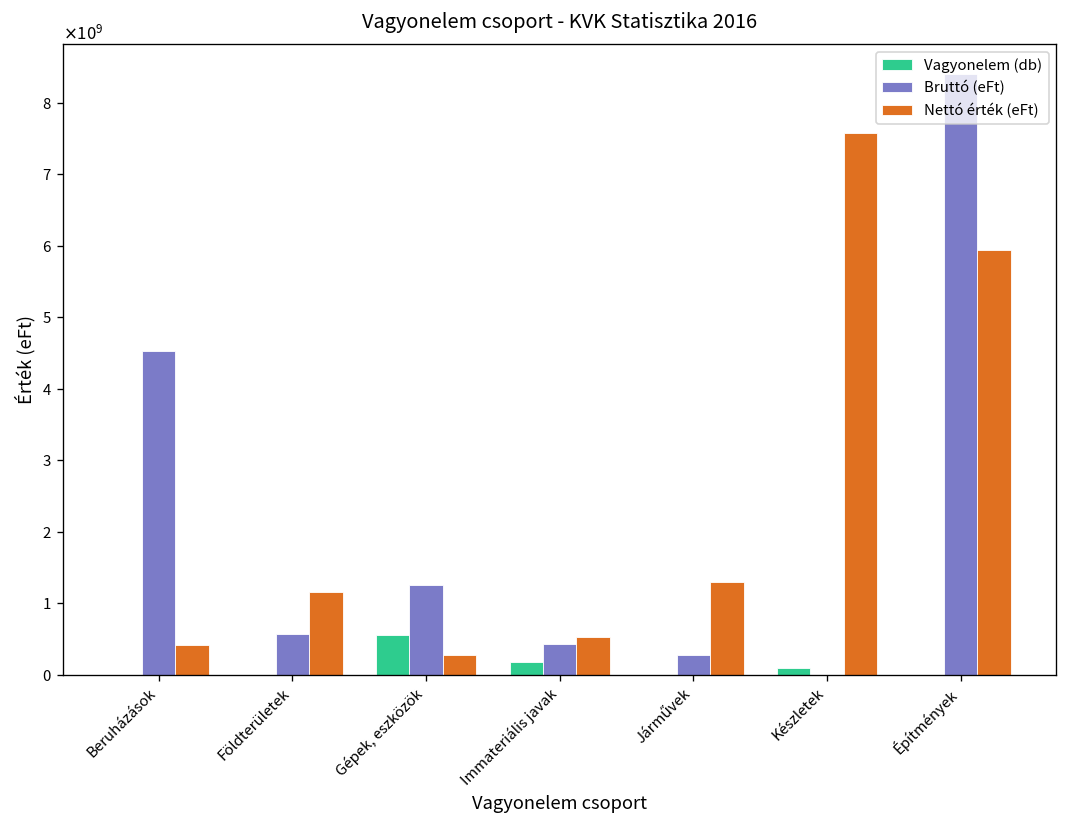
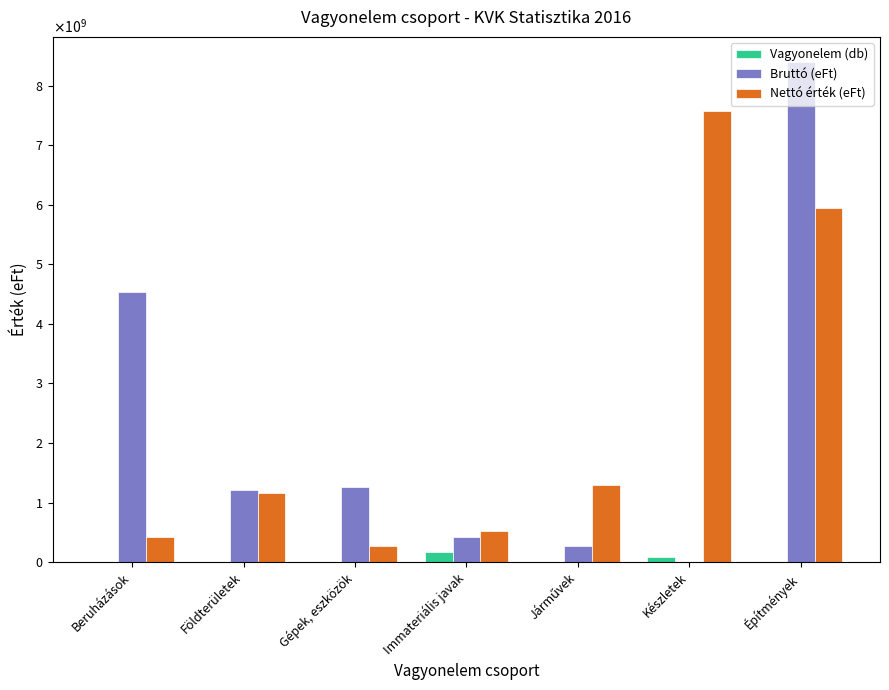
Bruttó (eFt), Földterületek: 600000000 -> 1200000000
Vagyonelem (db), Gépek, eszközök: 600000000 -> 0
